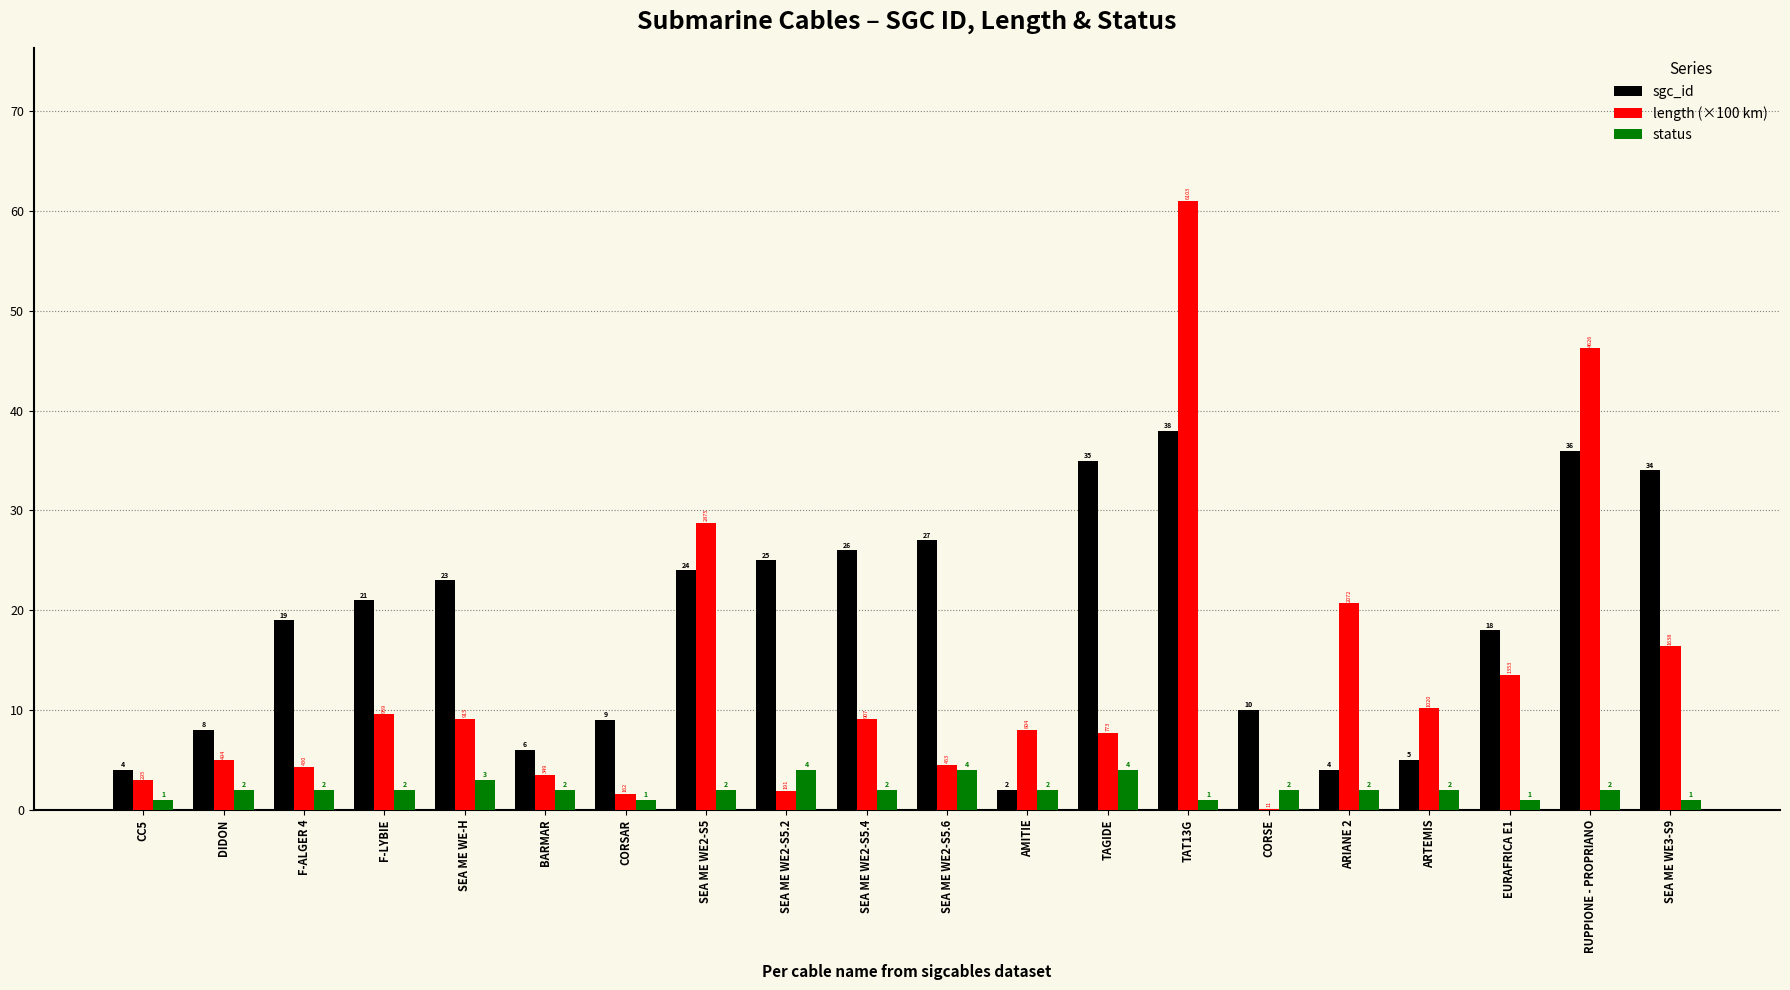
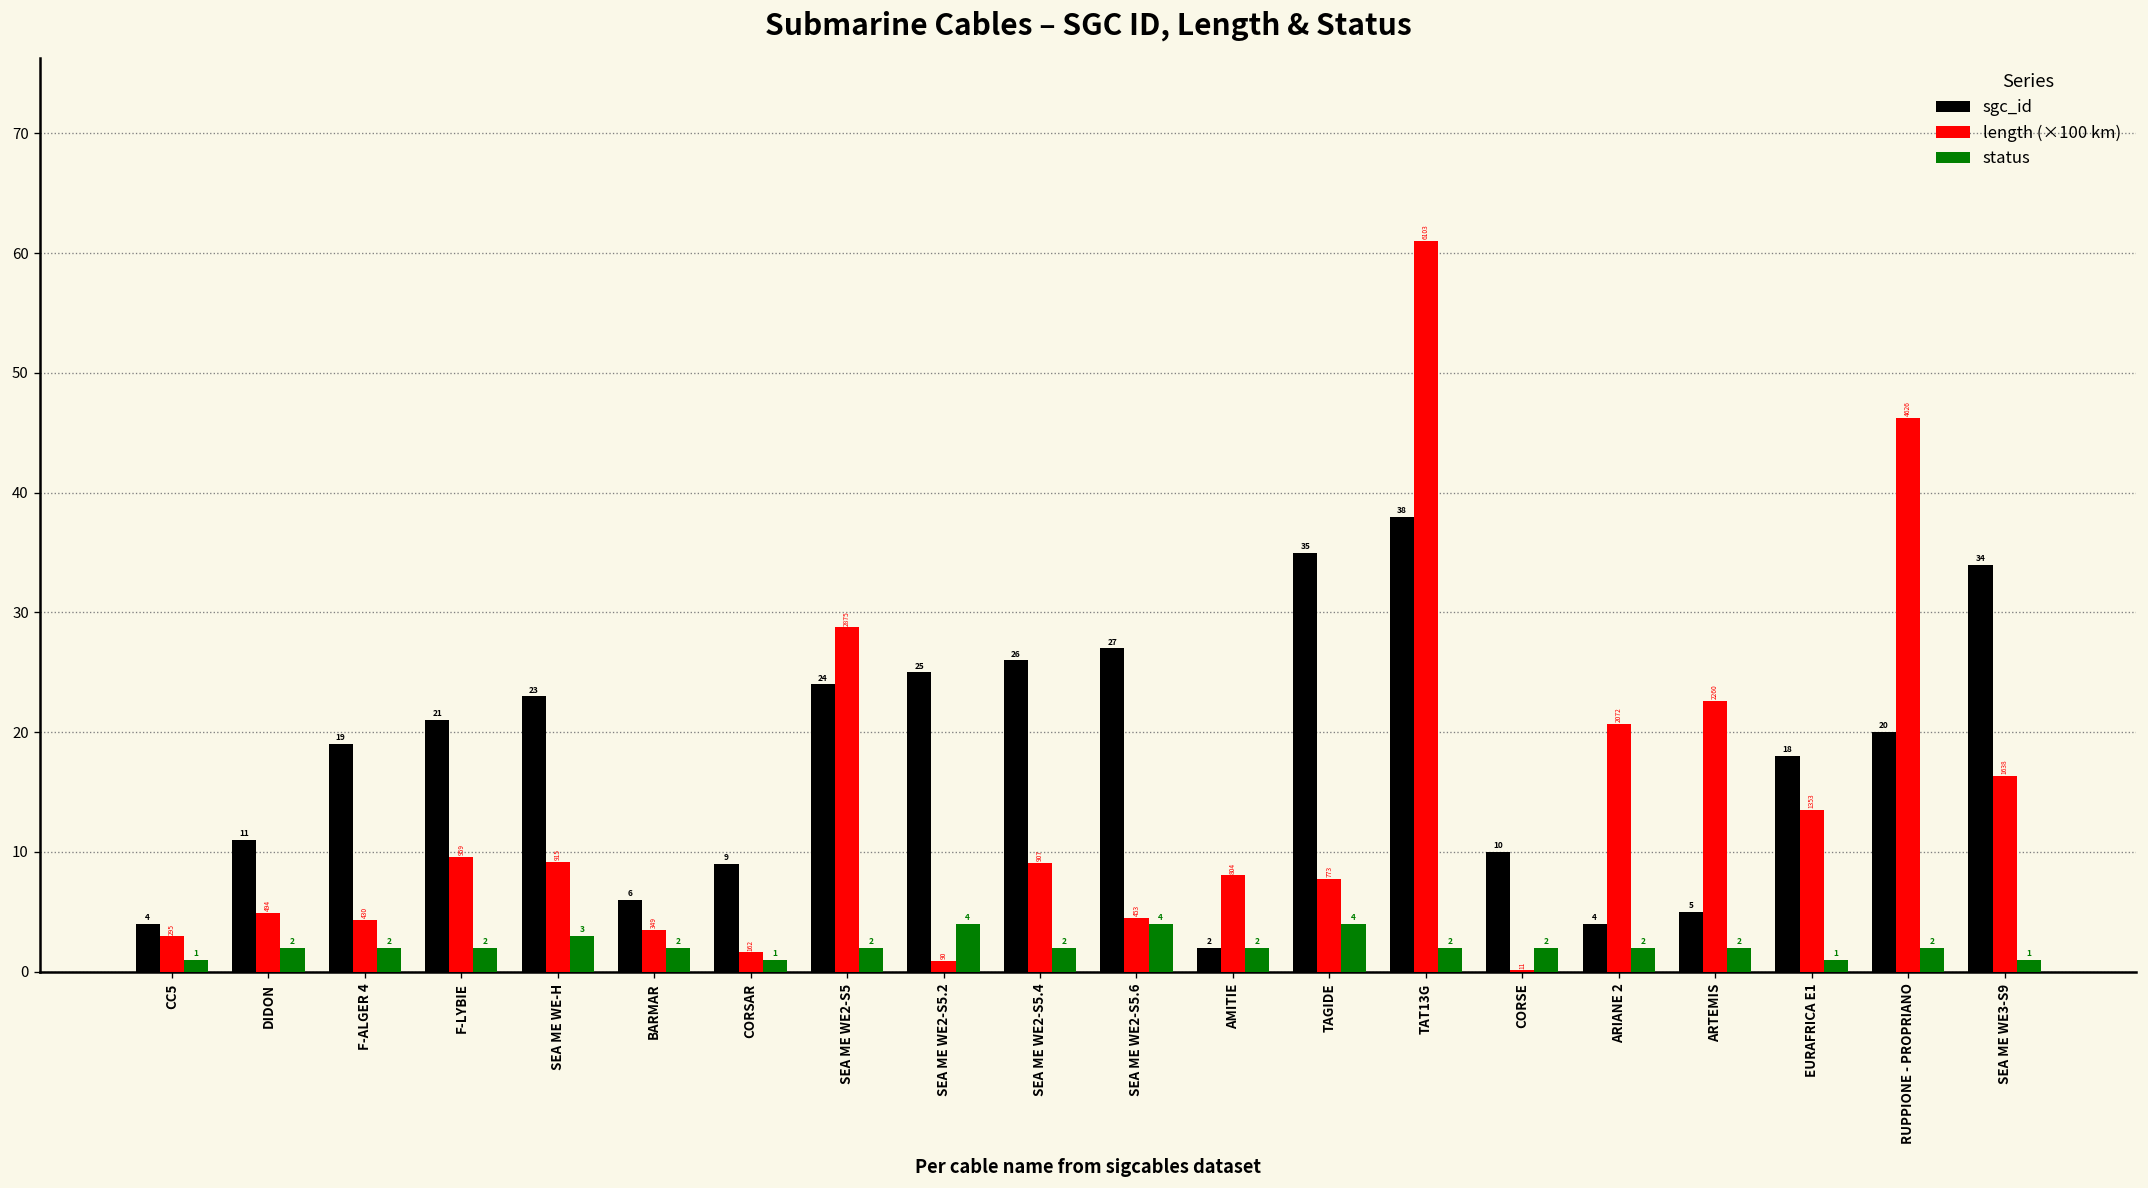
sgc_id, DIDON: 8 -> 11
length (×100 km), SEA ME WE2-S5.2: 191 -> 90
status, TAT13G: 1 -> 2
length (×100 km), ARTEMIS: 1020 -> 2260
sgc_id, RUPPIONE - PROPRIANO: 36 -> 20
